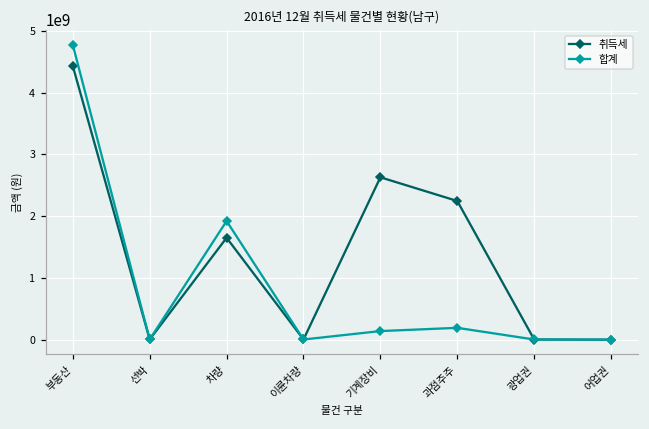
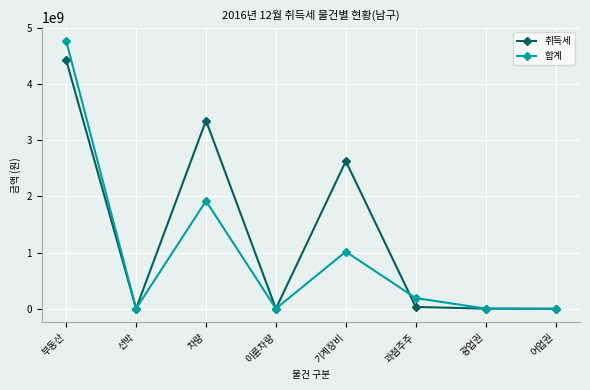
취득세, 차량: 1600000000 -> 3400000000
합계, 기계장비: 100000000 -> 1000000000
취득세, 과점주주: 2200000000 -> 0
